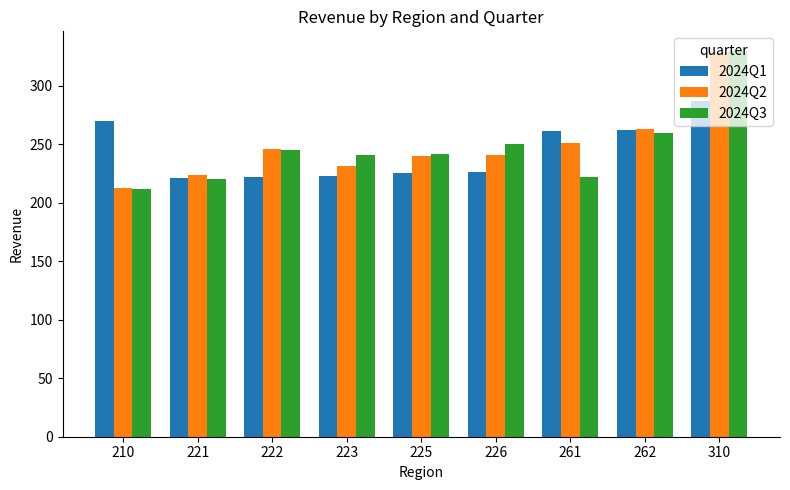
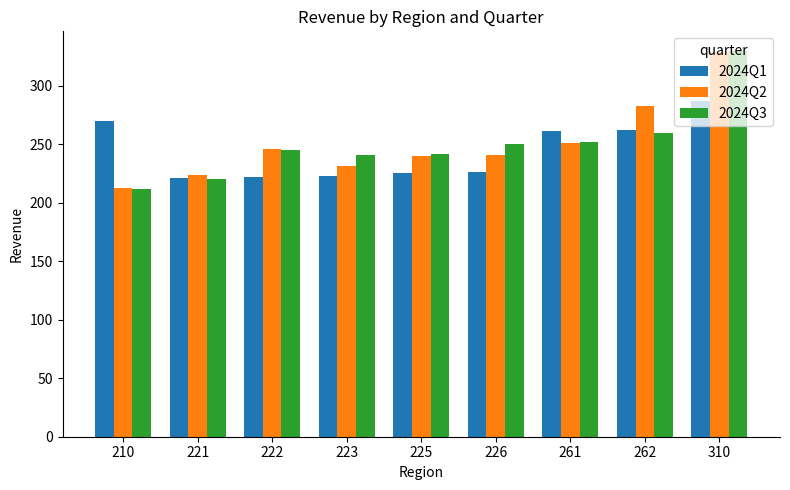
2024Q3, 261: 222 -> 252
2024Q2, 262: 263 -> 283
